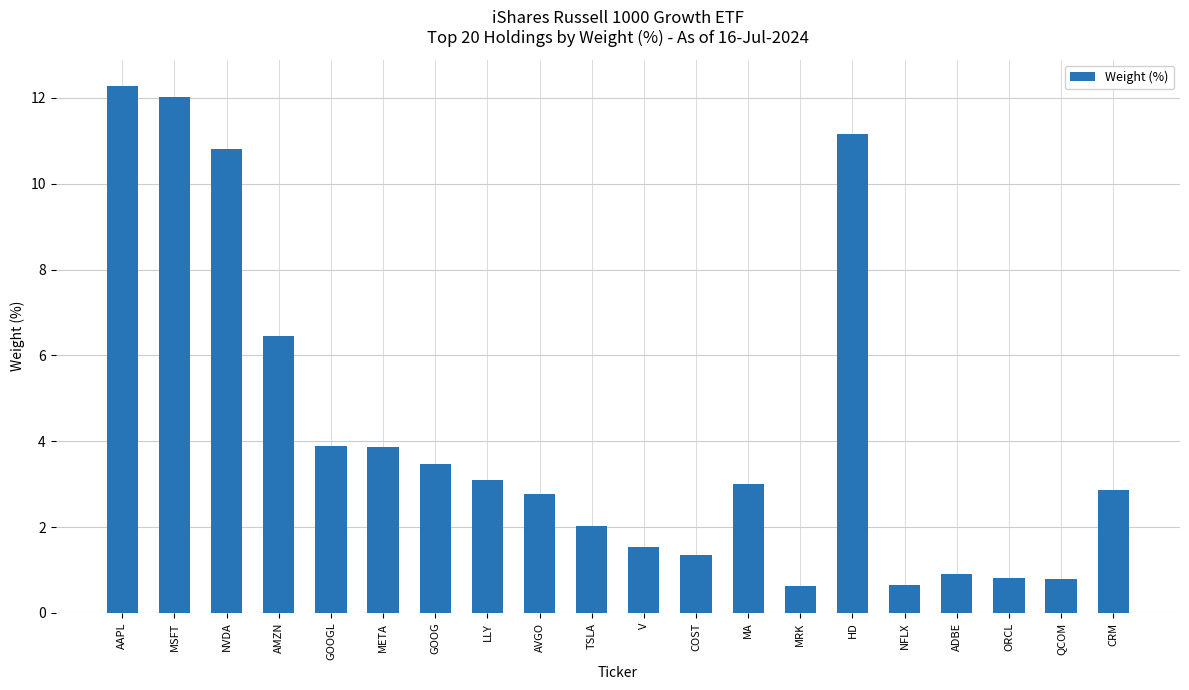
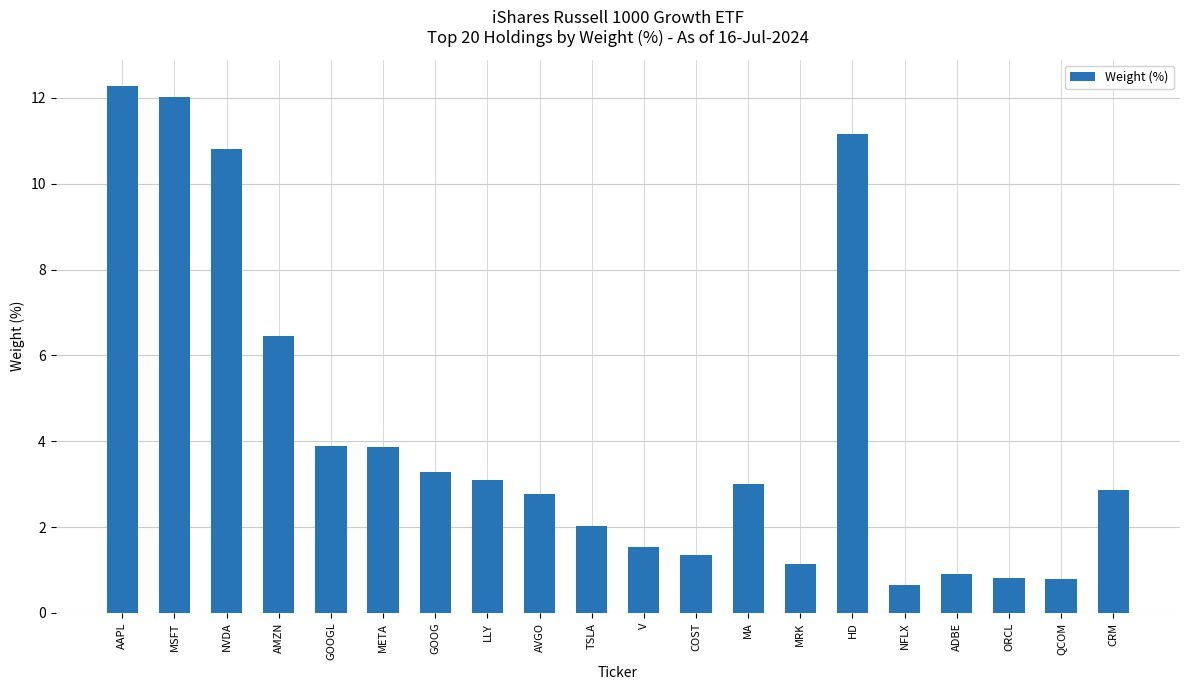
GOOG: 3.5 -> 3.3
MRK: 0.6 -> 1.1
